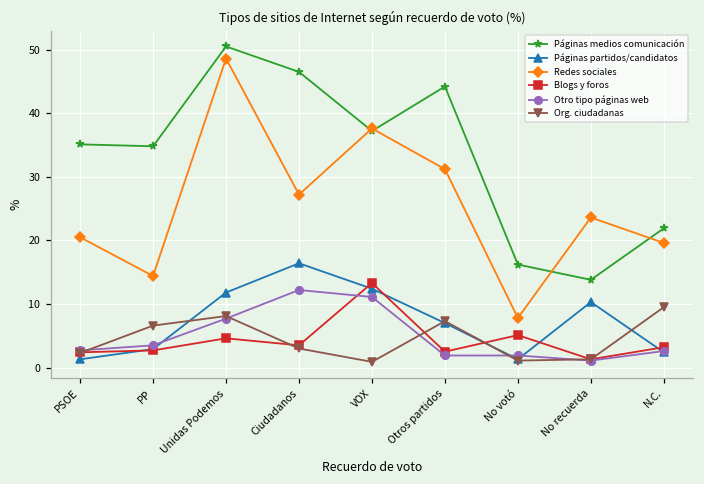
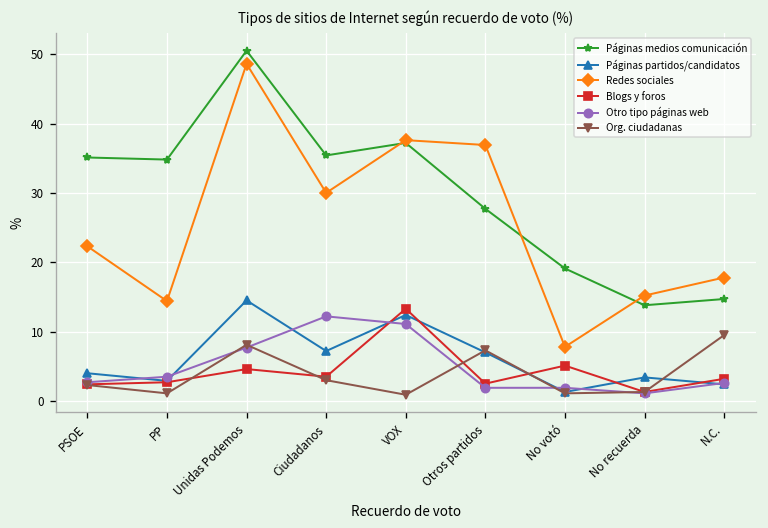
Páginas partidos/candidatos, PSOE: 1 -> 4
Redes sociales, PSOE: 21 -> 22
Org. ciudadanas, PP: 7 -> 1
Páginas partidos/candidatos, Unidas Podemos: 12 -> 15
Páginas medios comunicación, Ciudadanos: 47 -> 35
Páginas partidos/candidatos, Ciudadanos: 16 -> 7
Redes sociales, Ciudadanos: 27 -> 30
Páginas medios comunicación, Otros partidos: 44 -> 28
Redes sociales, Otros partidos: 31 -> 37
Páginas medios comunicación, No votó: 16 -> 19
Páginas partidos/candidatos, No recuerda: 10 -> 3
Redes sociales, No recuerda: 24 -> 15
Páginas medios comunicación, N.C.: 22 -> 15
Redes sociales, N.C.: 20 -> 18
